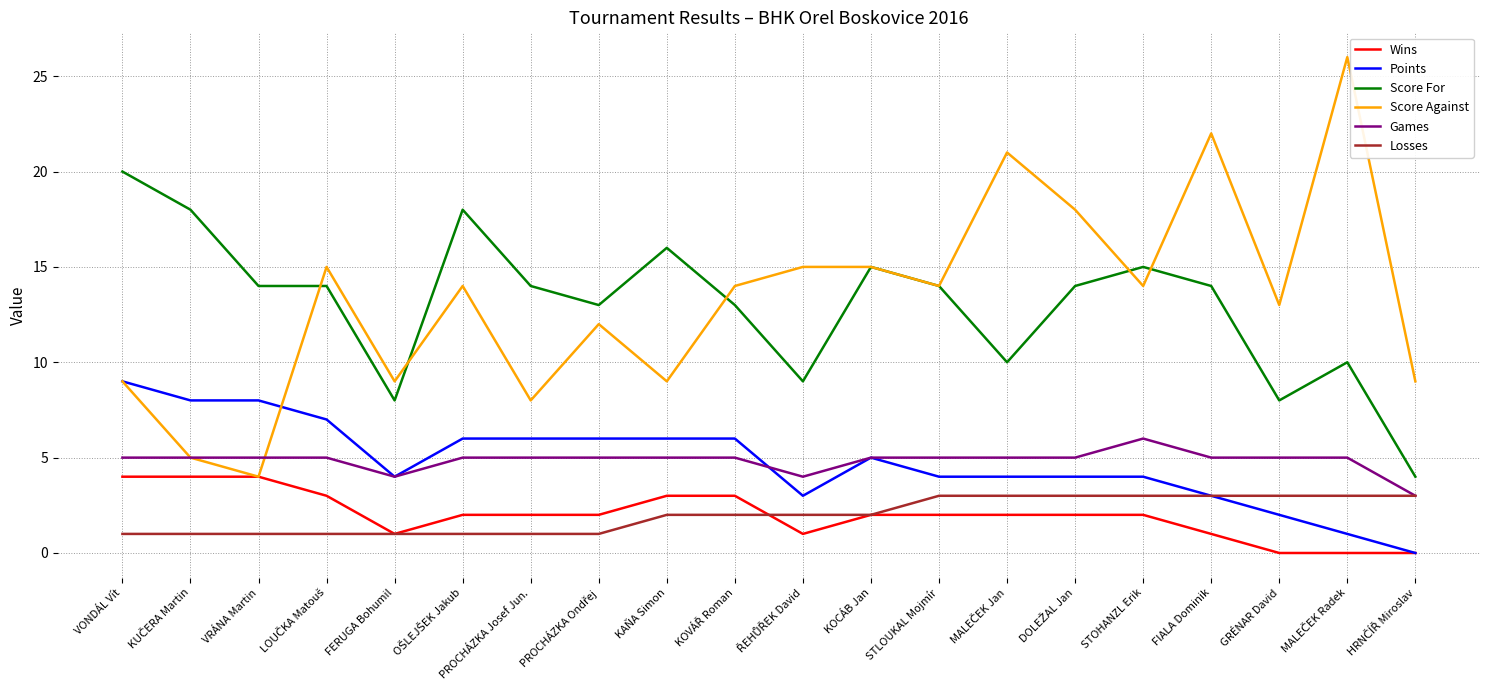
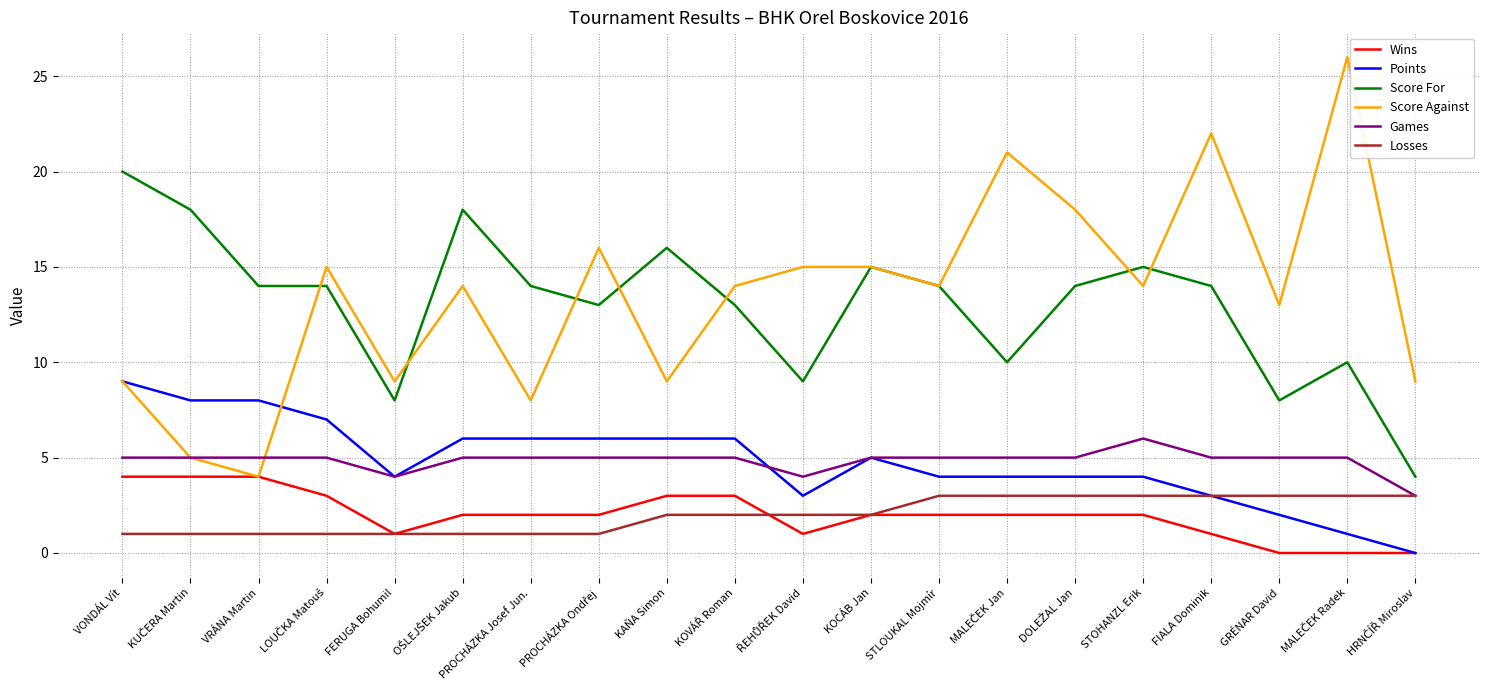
Score Against, PROCHÁZKA Ondřej: 12 -> 16
